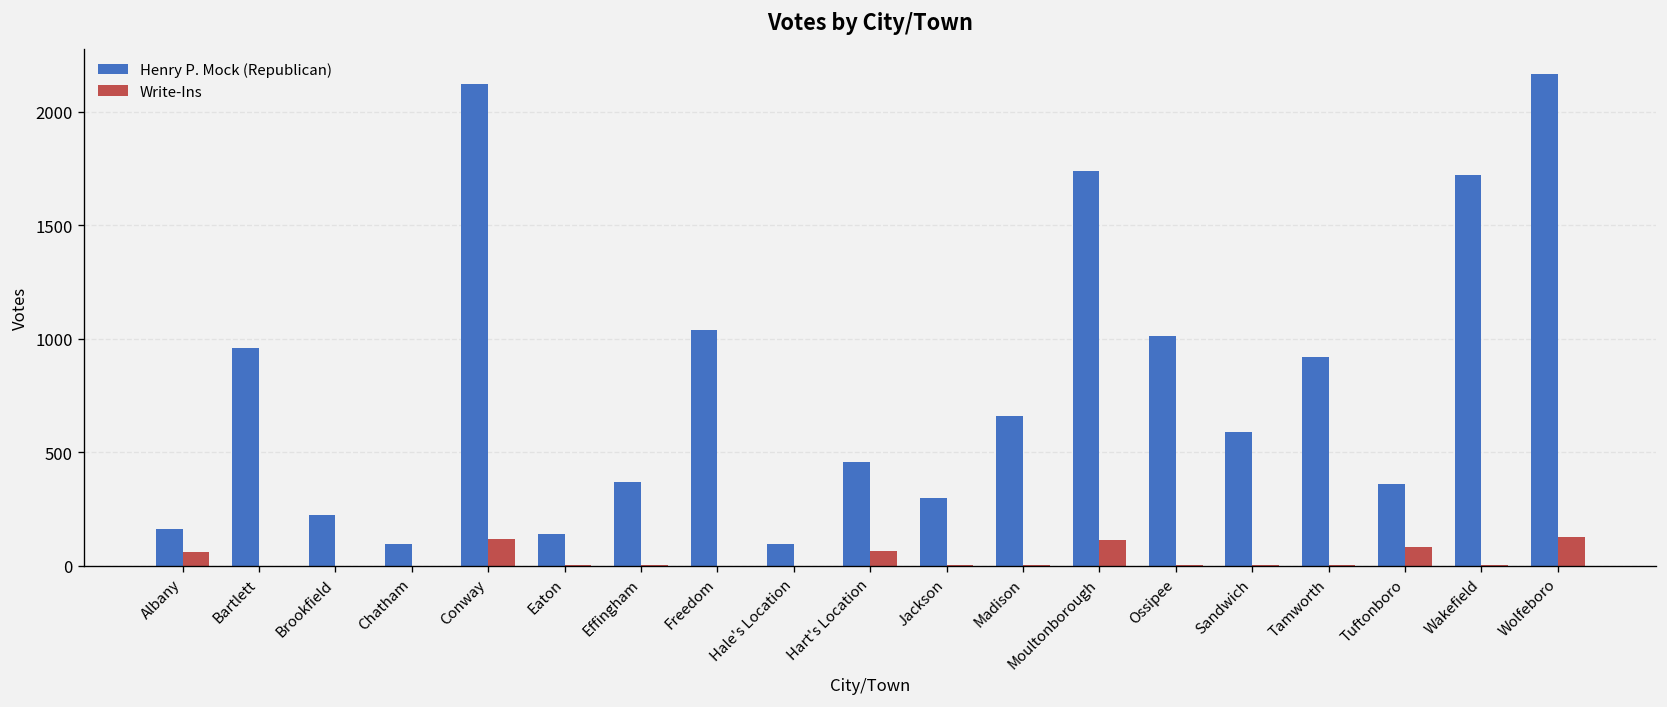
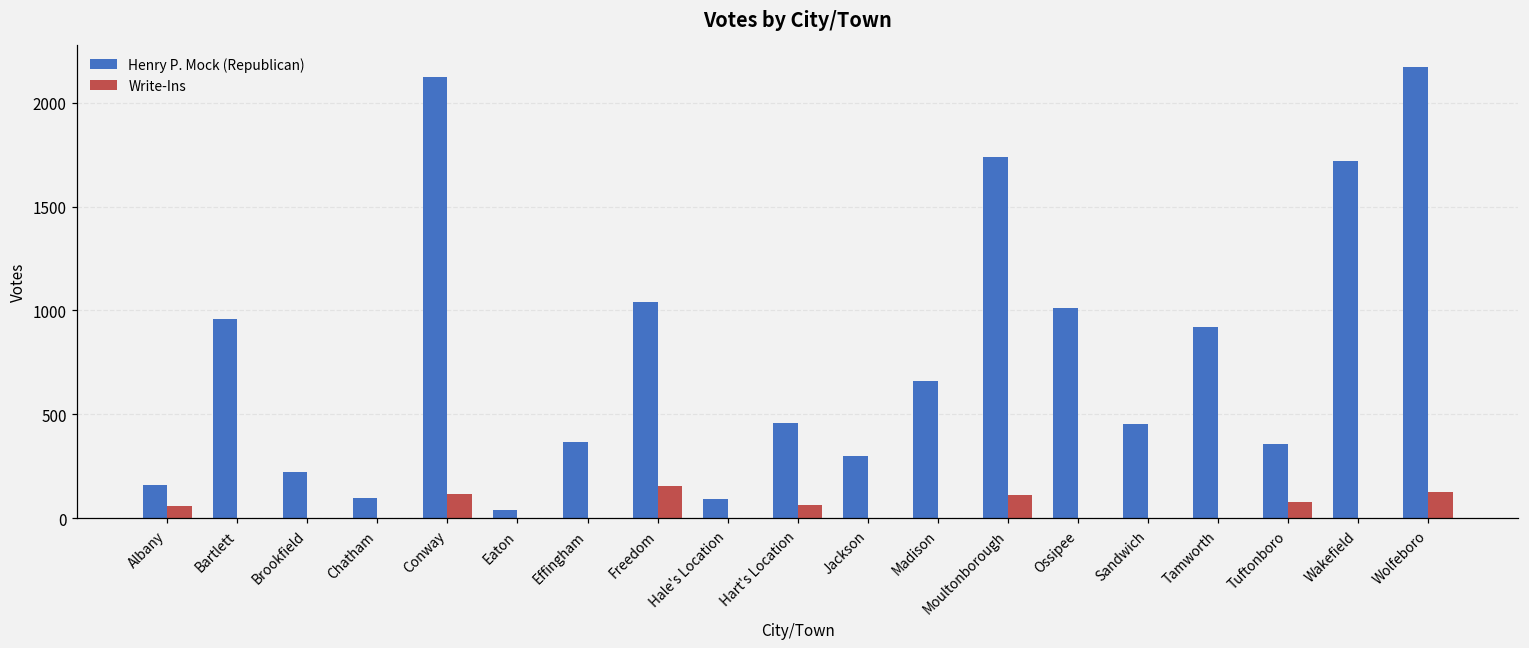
Henry P. Mock (Republican), Eaton: 140 -> 40
Write-Ins, Freedom: 0 -> 160
Henry P. Mock (Republican), Sandwich: 590 -> 450
